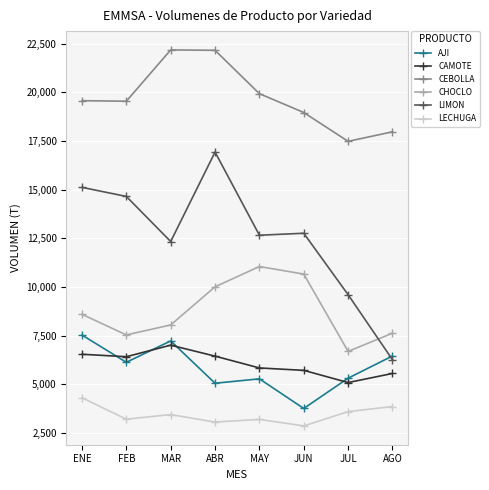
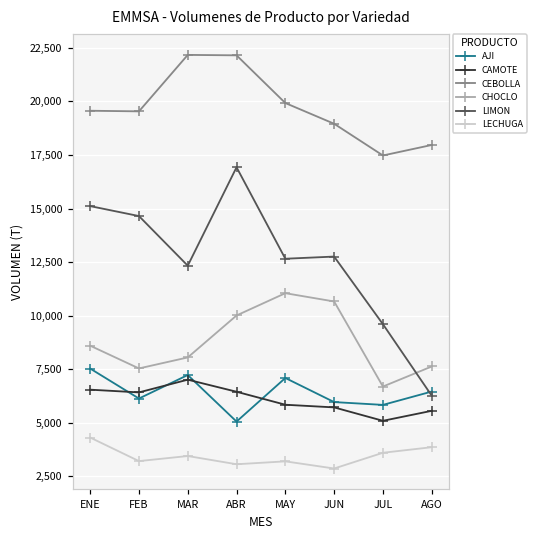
AJI, MAY: 5,300 -> 7,100
AJI, JUN: 3,800 -> 6,000
AJI, JUL: 5,300 -> 5,800
